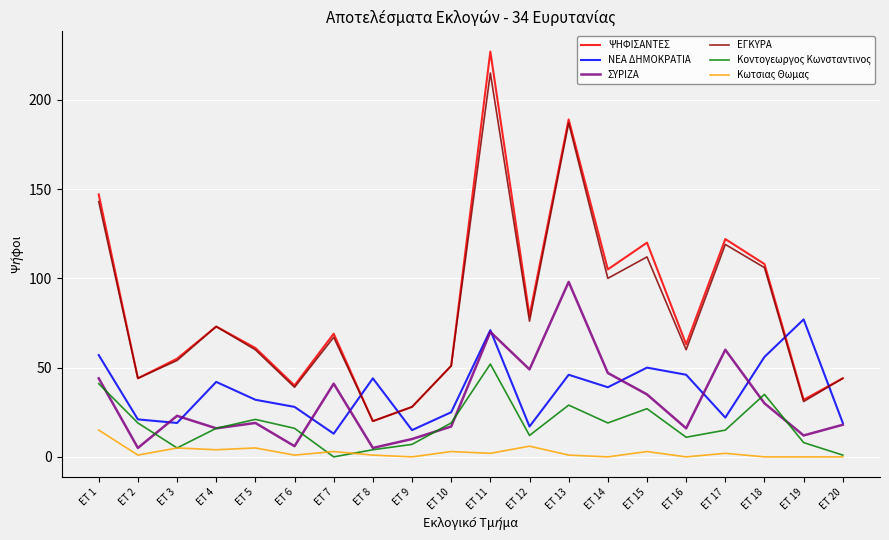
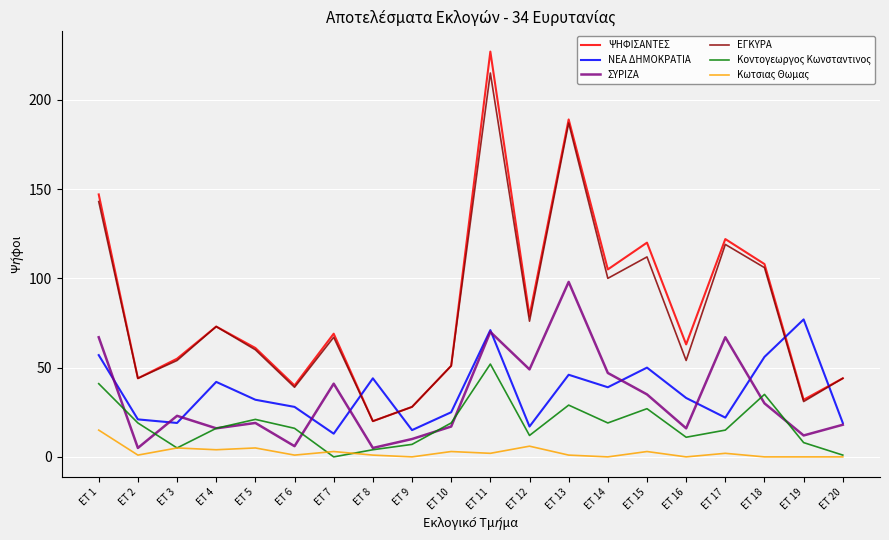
ΣΥΡΙΖΑ, ET 1: 44 -> 67
ΝΕΑ ΔΗΜΟΚΡΑΤΙΑ, ET 16: 46 -> 33
ΕΓΚΥΡΑ, ET 16: 60 -> 54
ΣΥΡΙΖΑ, ET 17: 60 -> 67
